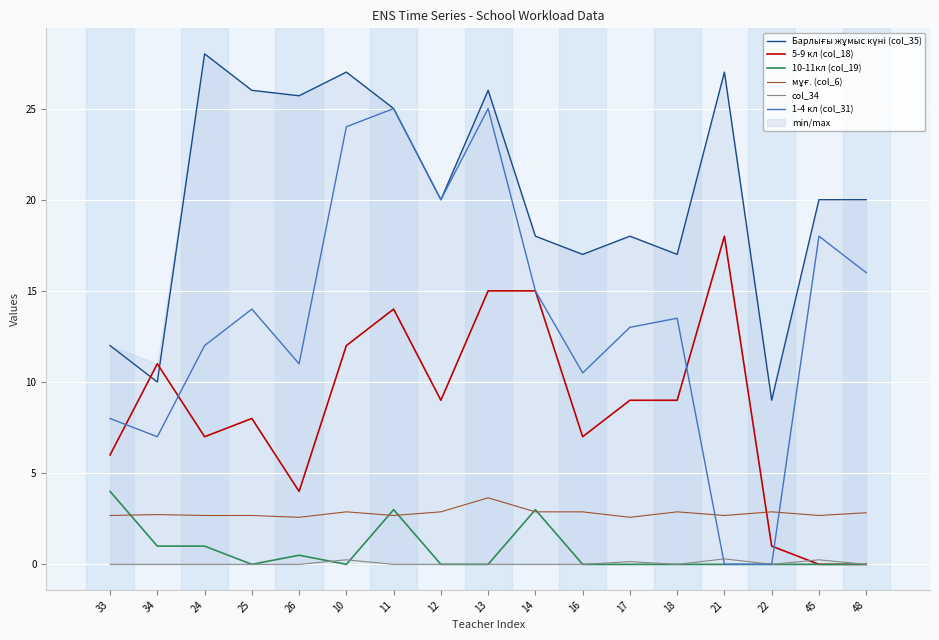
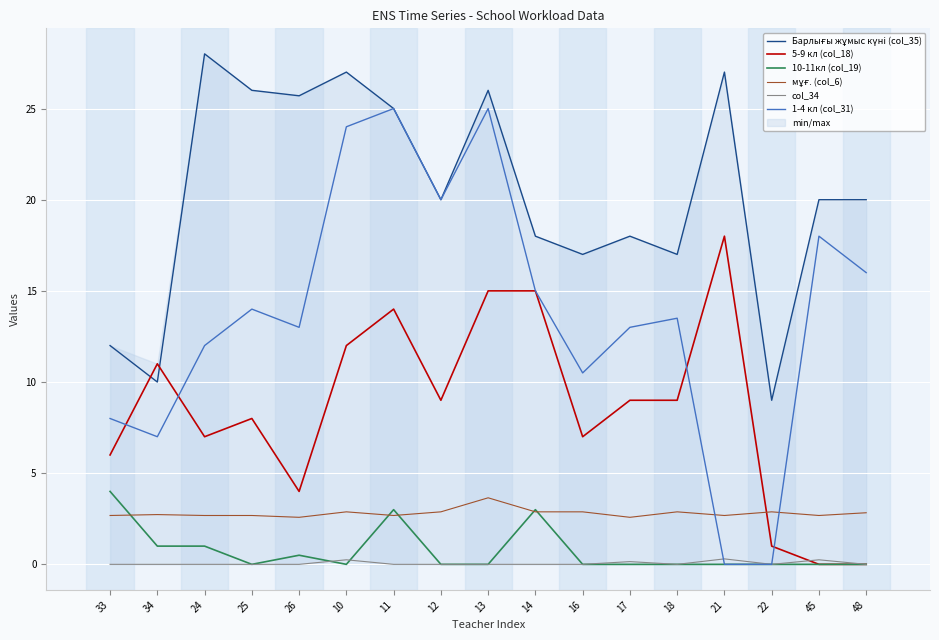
1-4 кл (col_31), 26: 11 -> 13
